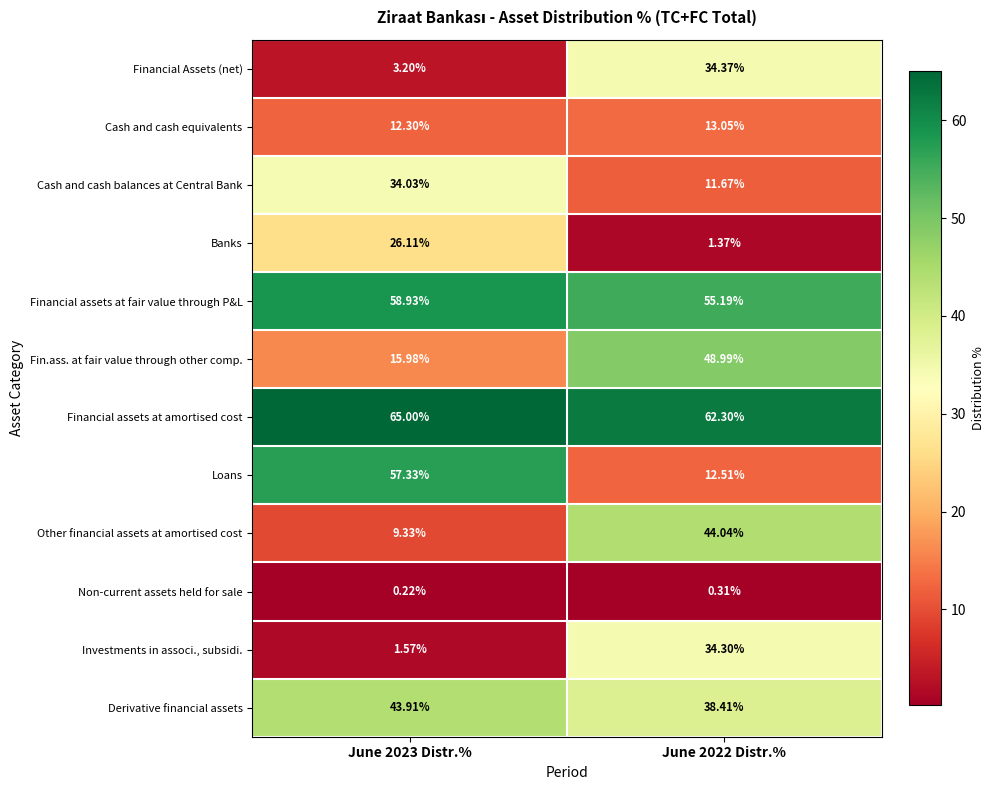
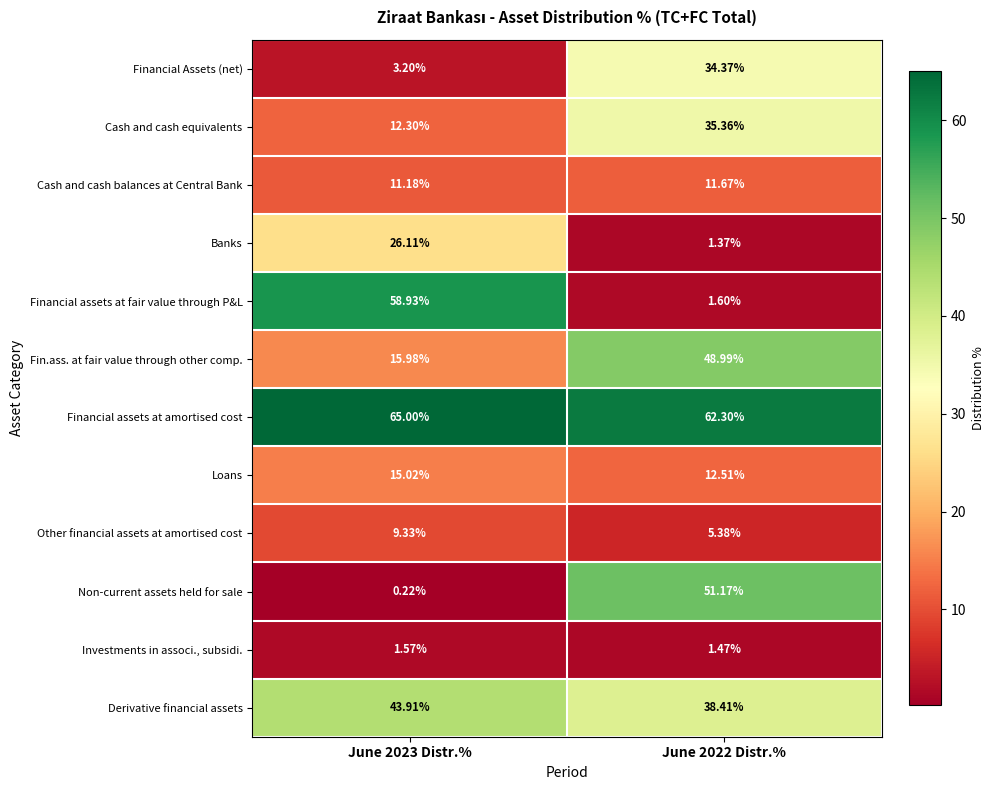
Cash and cash equivalents, June 2022 Distr.%: 13.05% -> 35.36%
Cash and cash balances at Central Bank, June 2023 Distr.%: 34.03% -> 11.18%
Financial assets at fair value through P&L, June 2022 Distr.%: 55.19% -> 1.60%
Loans, June 2023 Distr.%: 57.33% -> 15.02%
Other financial assets at amortised cost, June 2022 Distr.%: 44.04% -> 5.38%
Non-current assets held for sale, June 2022 Distr.%: 0.31% -> 51.17%
Investments in associ., subsidi., June 2022 Distr.%: 34.30% -> 1.47%
